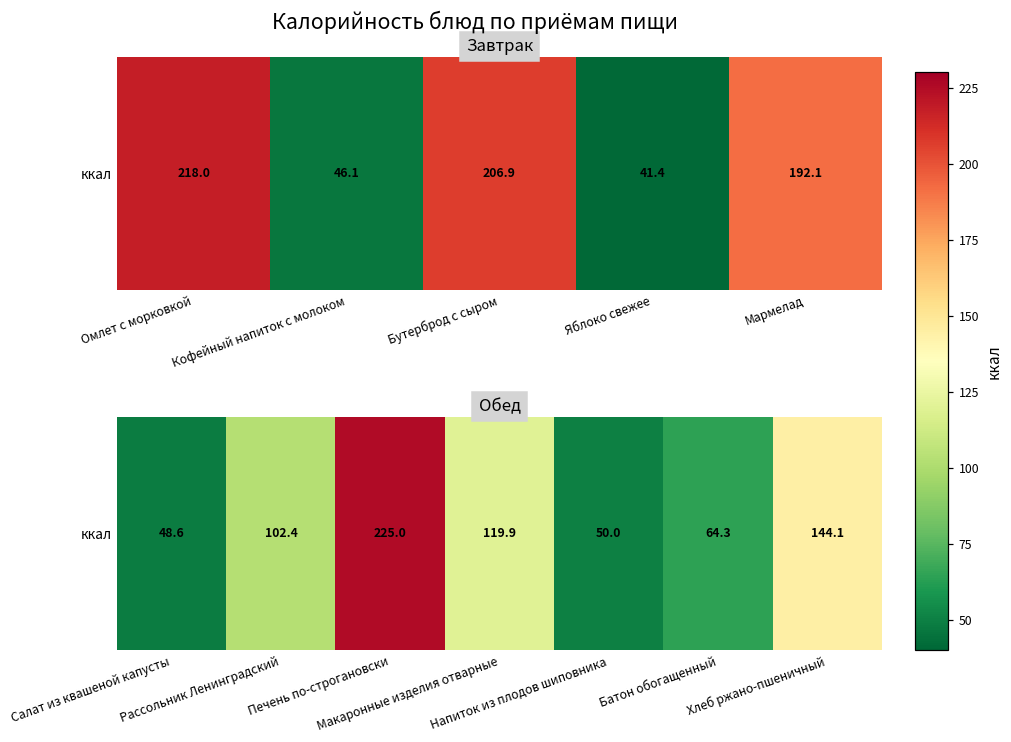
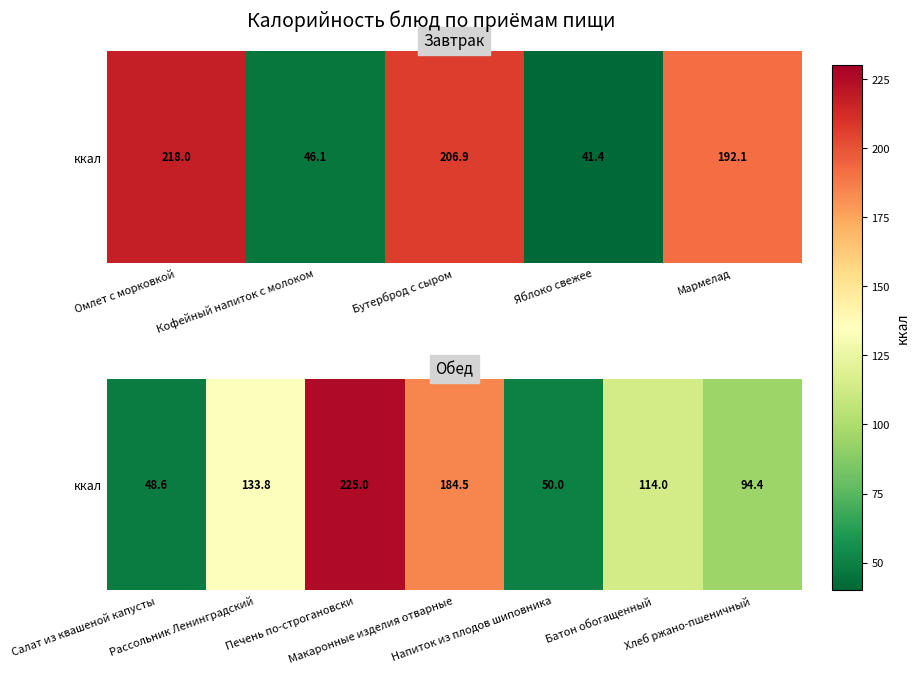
Обед, ккал, Рассольник Ленинградский: 102.4 -> 133.8
Обед, ккал, Макаронные изделия отварные: 119.9 -> 184.5
Обед, ккал, Батон обогащенный: 64.3 -> 114.0
Обед, ккал, Хлеб ржано-пшеничный: 144.1 -> 94.4
